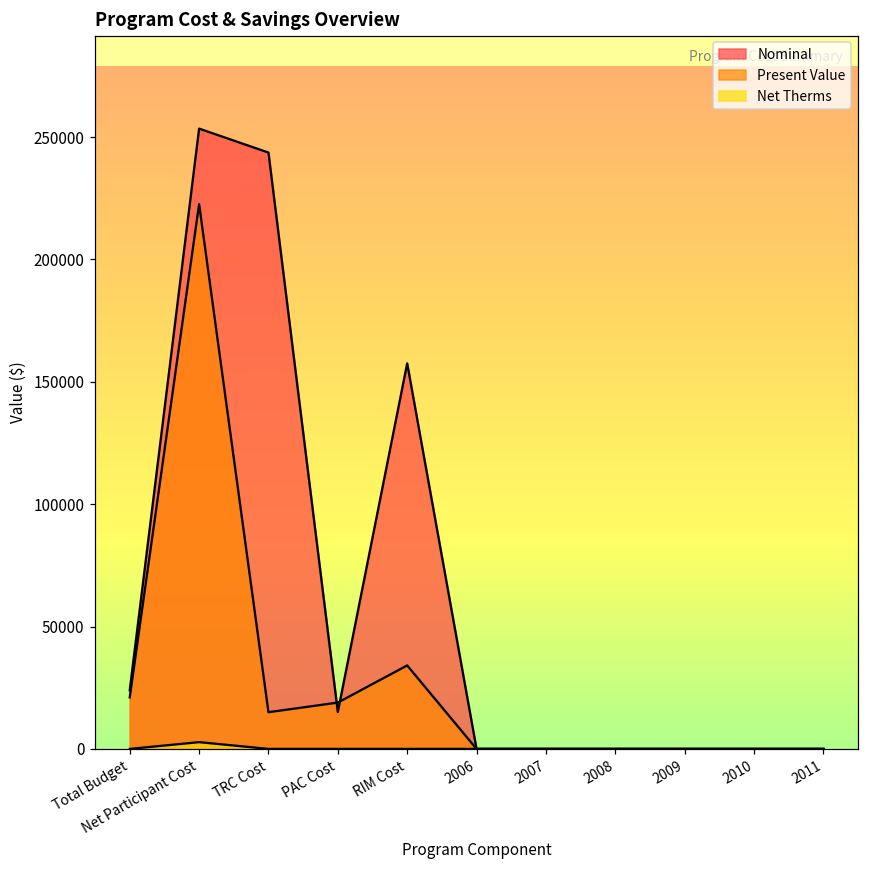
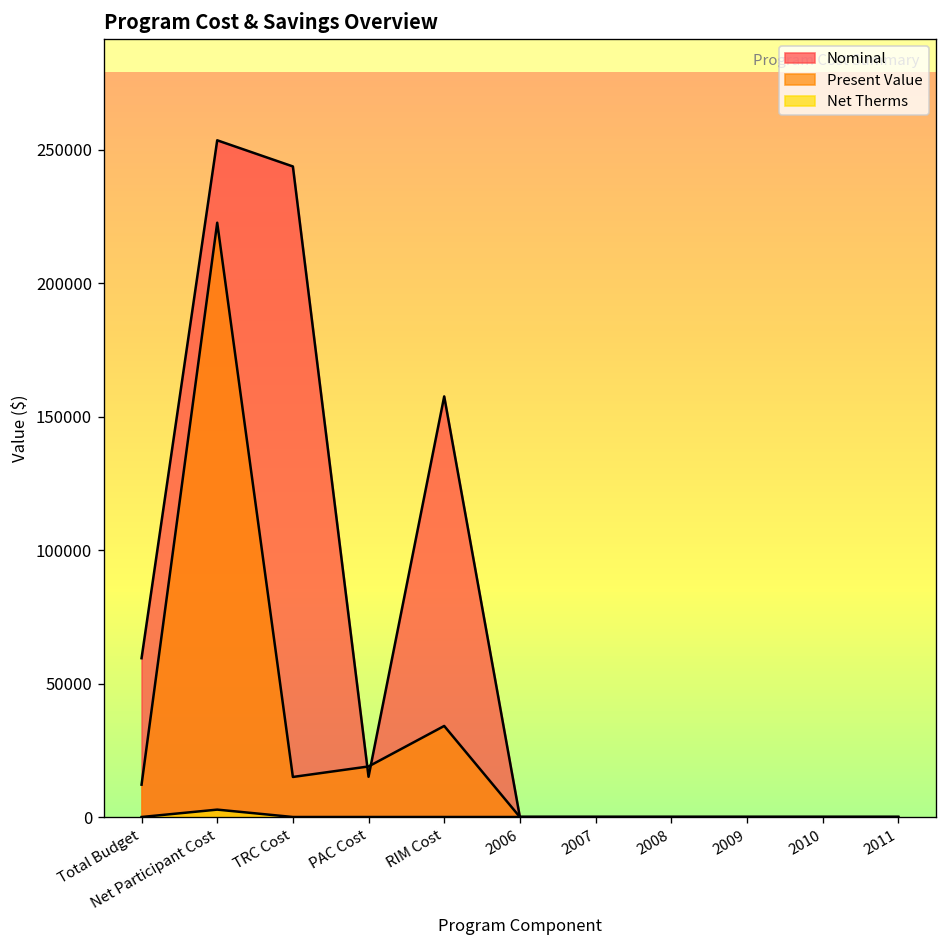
Nominal, Total Budget: 24000 -> 59000
Present Value, Total Budget: 21000 -> 12000
